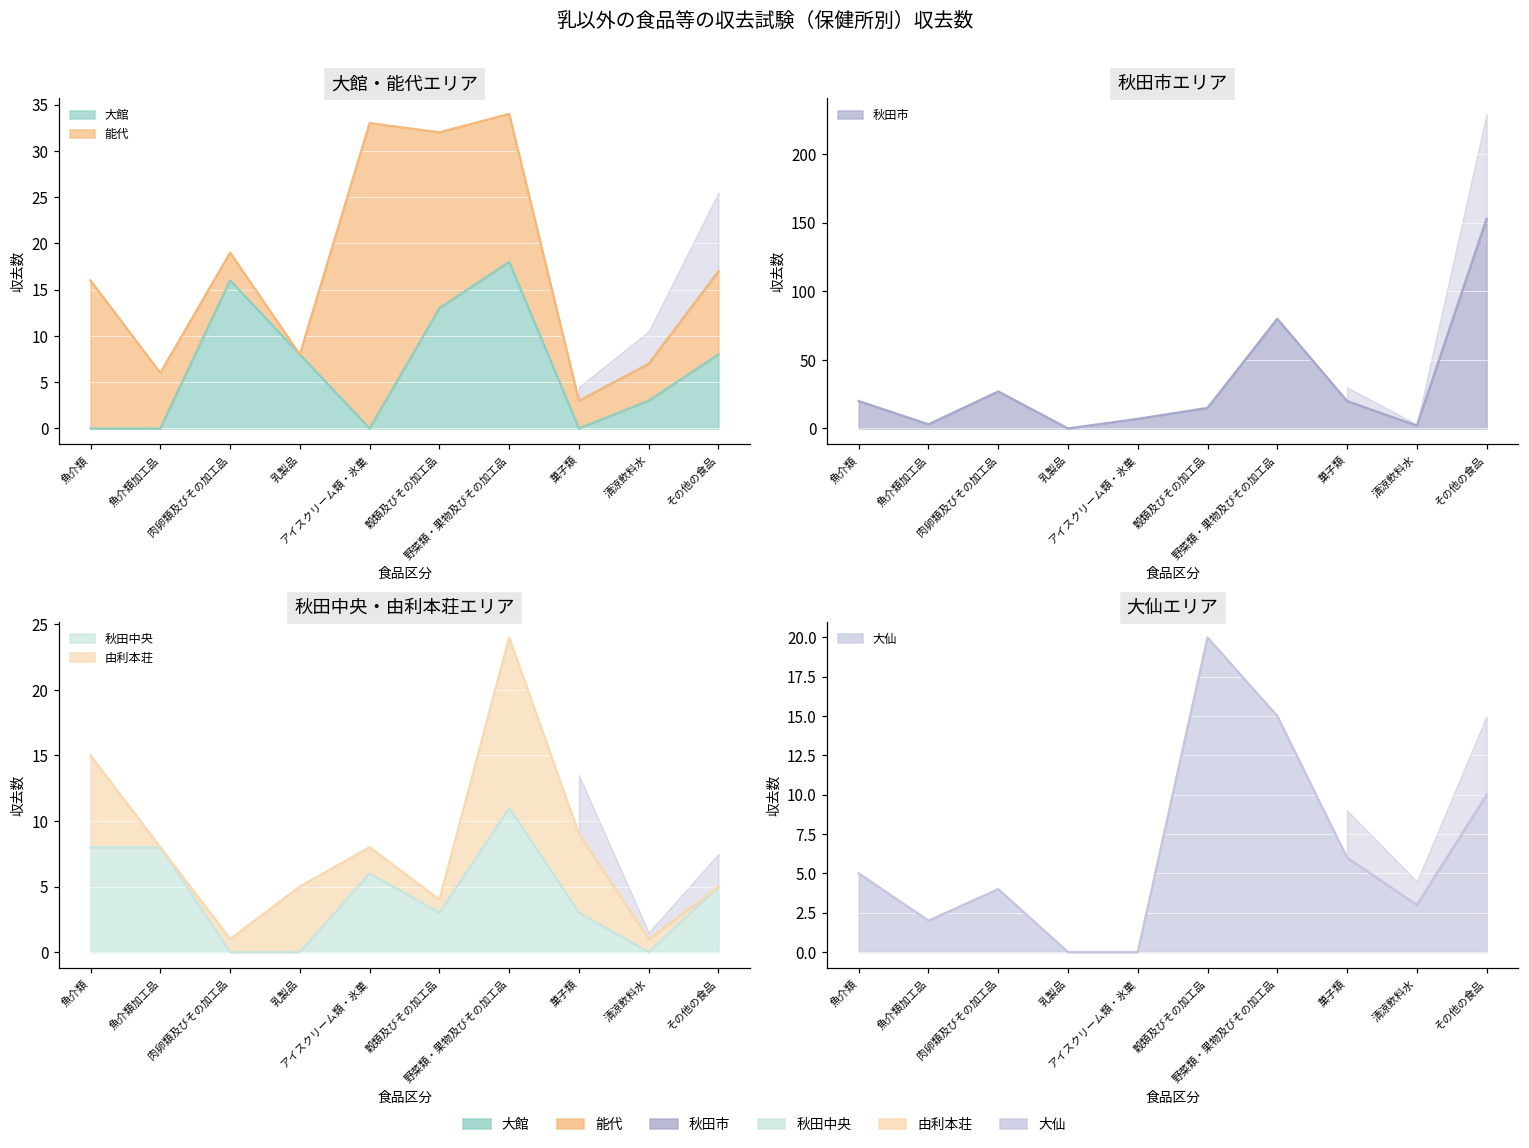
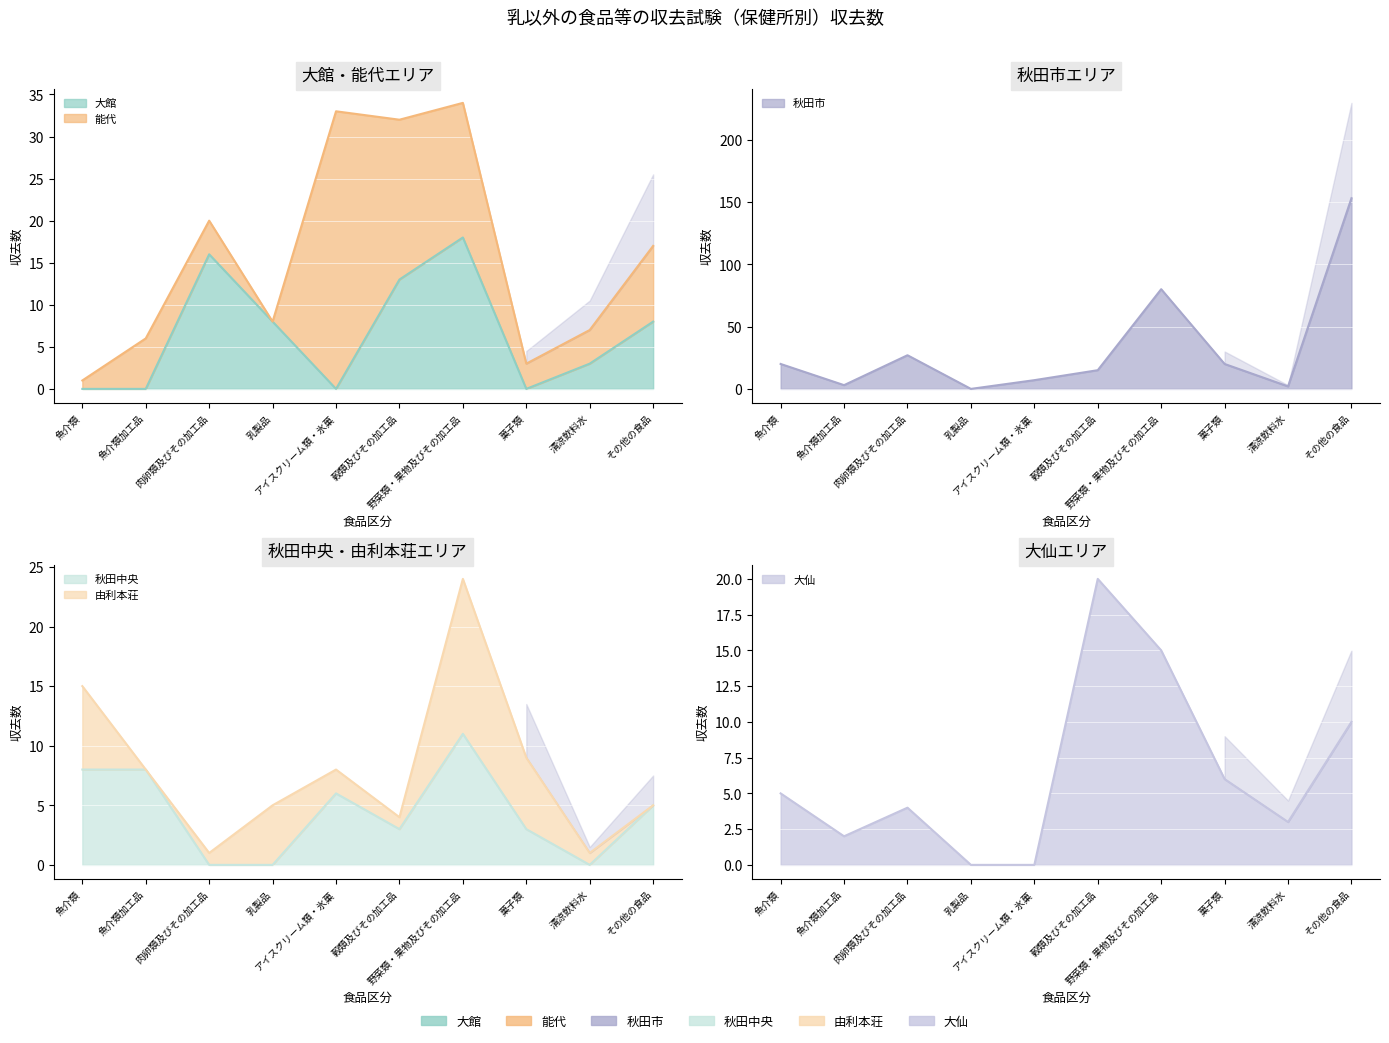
大館・能代エリア, 能代, 魚介類: 16 -> 1
大館・能代エリア, 能代, 肉卵類及びその加工品: 3 -> 4
